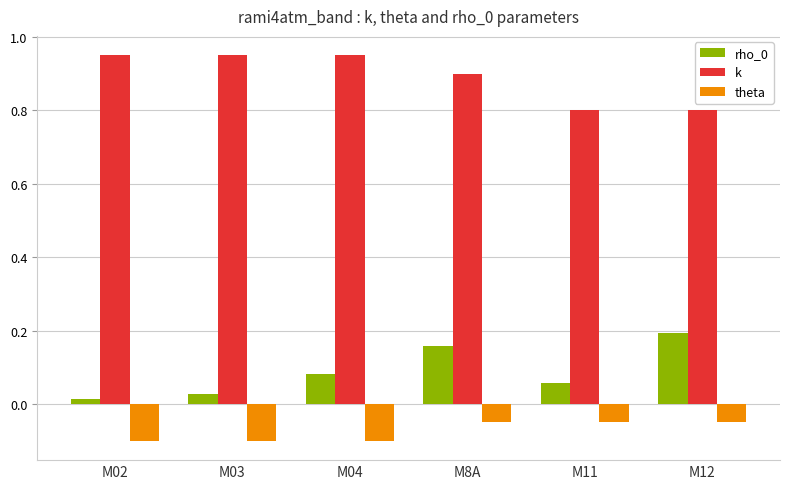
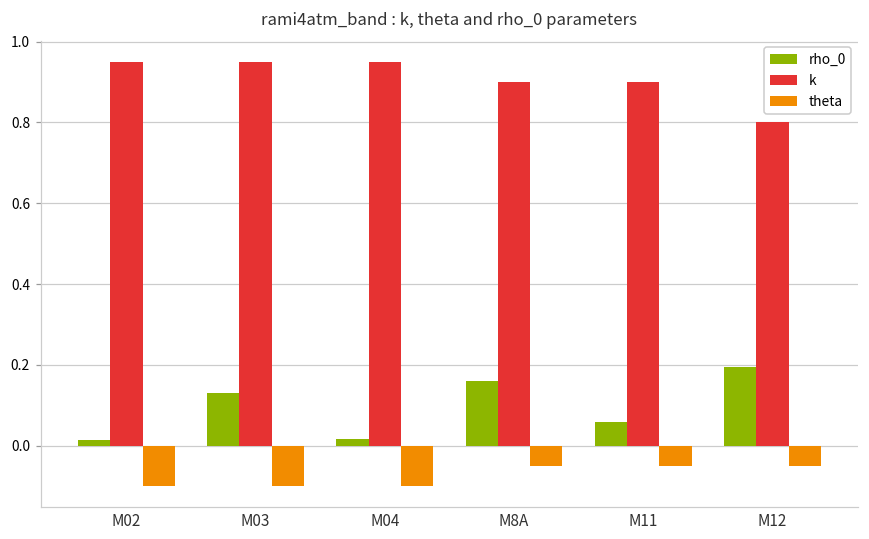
rho_0, M03: 0.03 -> 0.13
rho_0, M04: 0.08 -> 0.02
k, M11: 0.8 -> 0.9
